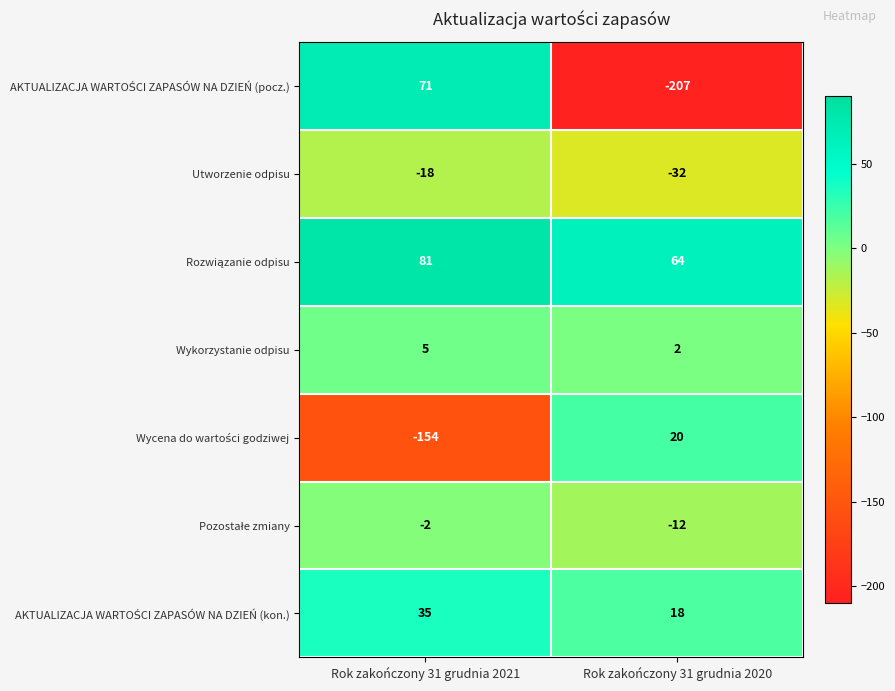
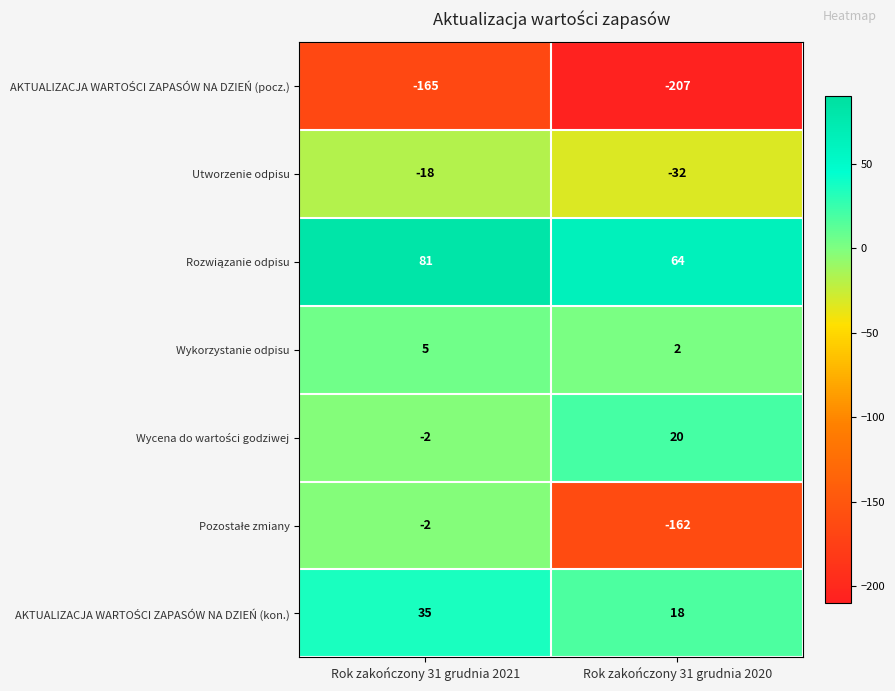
AKTUALIZACJA WARTOŚCI ZAPASÓW NA DZIEŃ (pocz.), Rok zakończony 31 grudnia 2021: 71 -> -165
Wycena do wartości godziwej, Rok zakończony 31 grudnia 2021: -154 -> -2
Pozostałe zmiany, Rok zakończony 31 grudnia 2020: -12 -> -162
